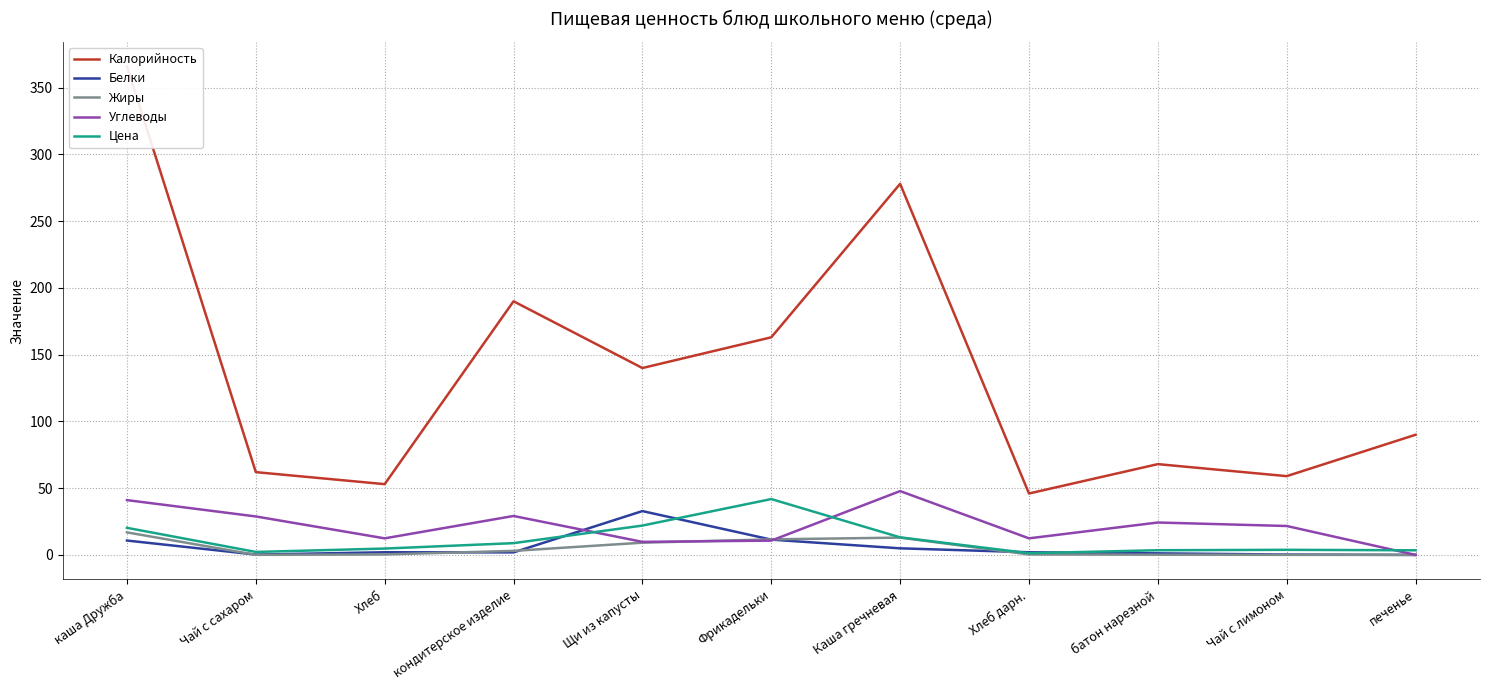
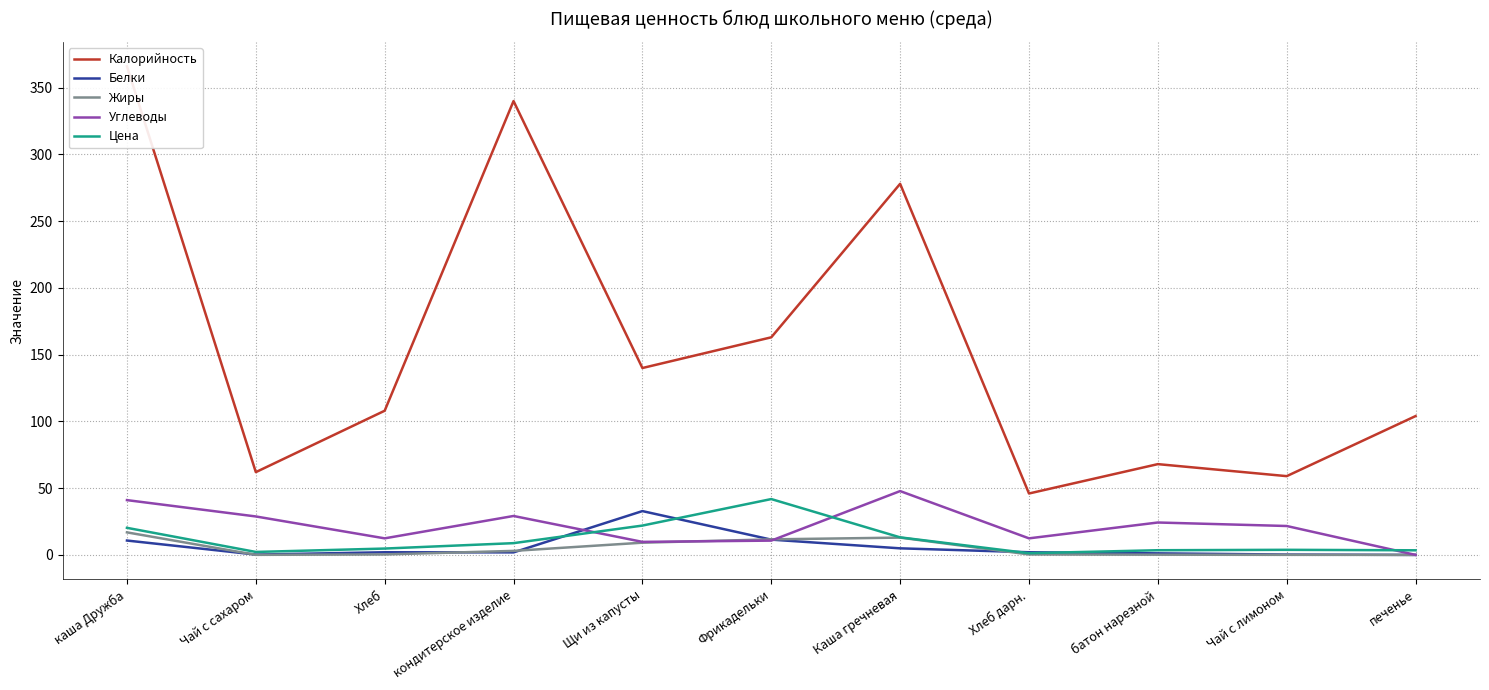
Калорийность, Хлеб: 53 -> 108
Калорийность, кондитерское изделие: 190 -> 340
Калорийность, печенье: 90 -> 104
